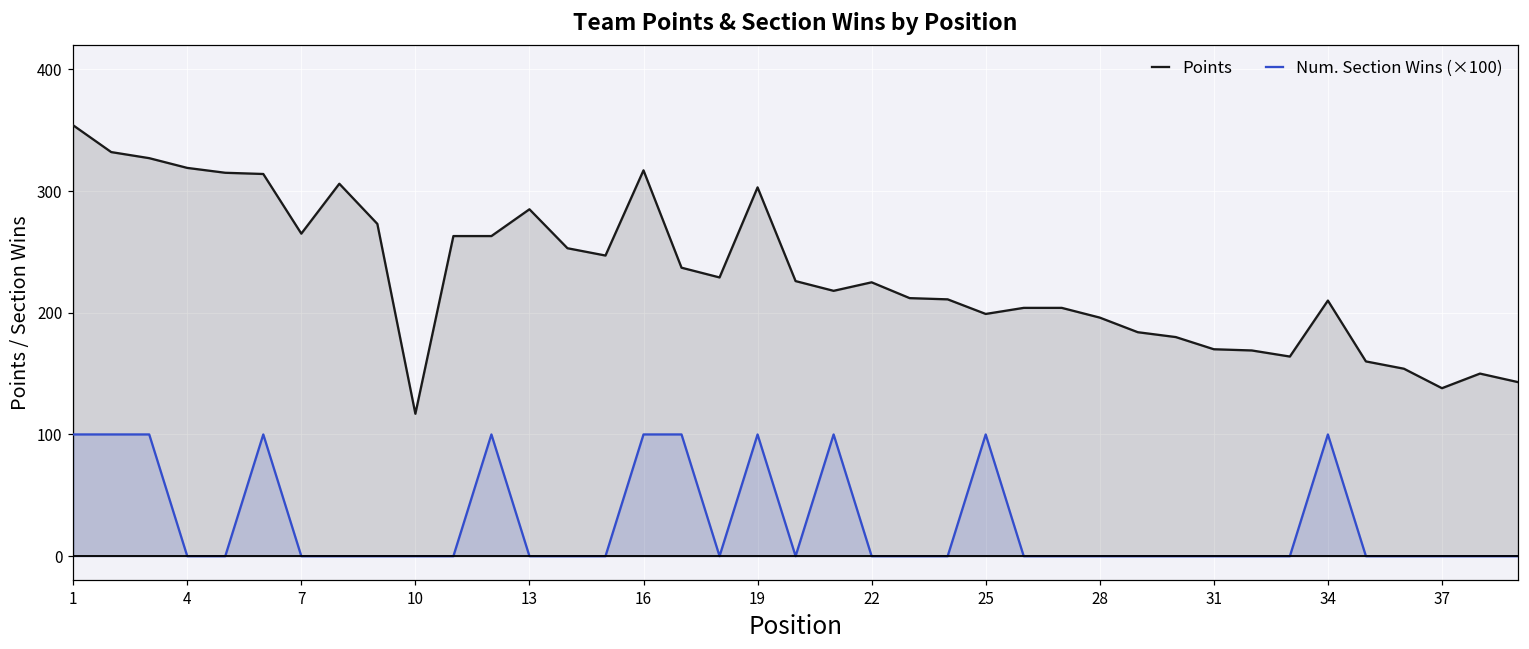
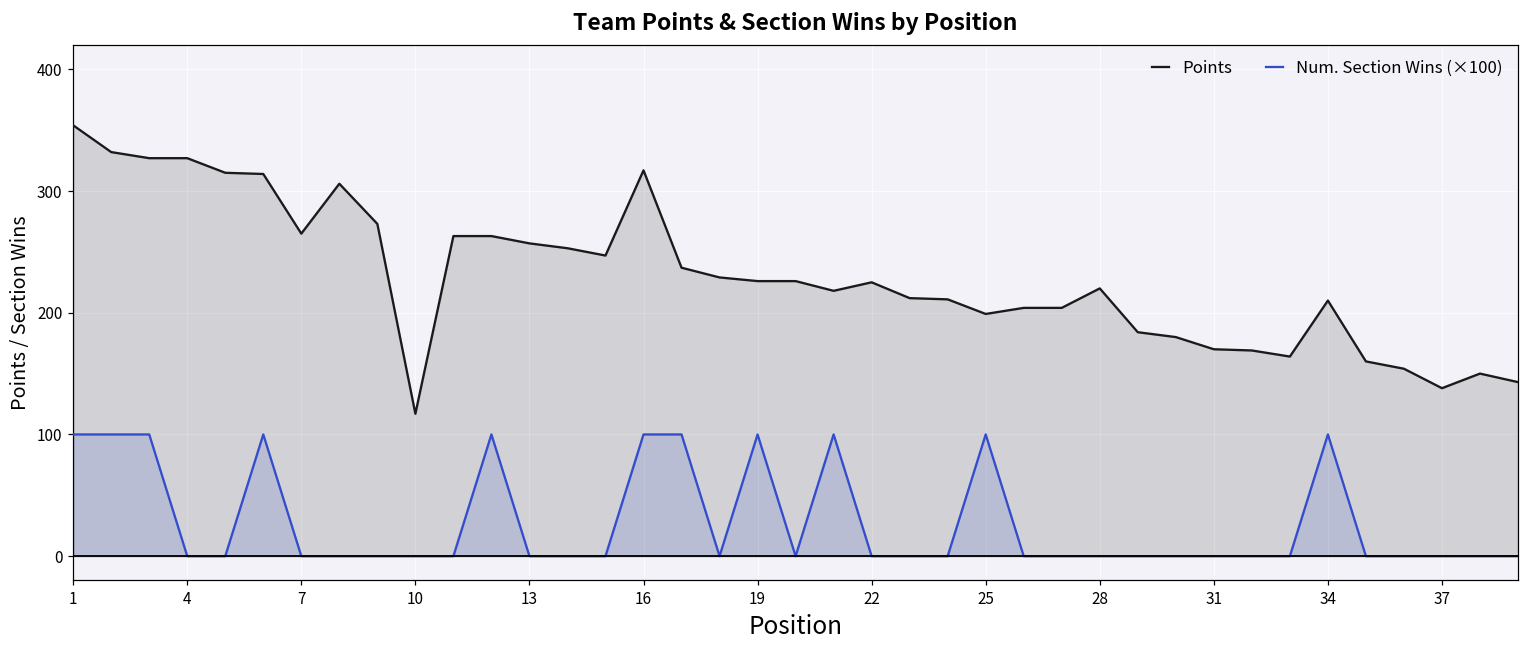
Points, 4: 319 -> 327
Points, 13: 285 -> 257
Points, 19: 303 -> 226
Points, 28: 196 -> 220
